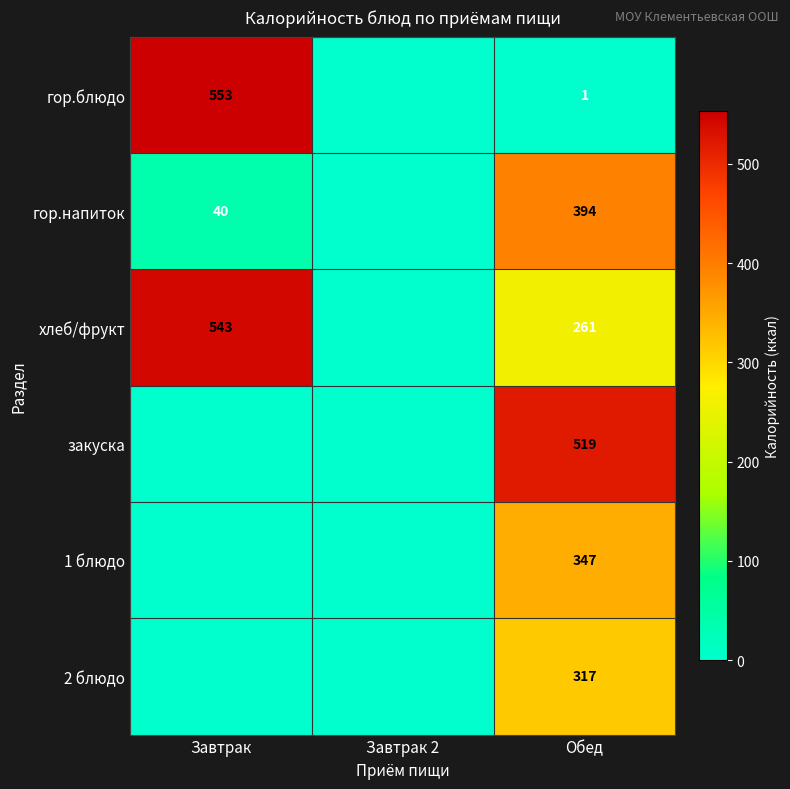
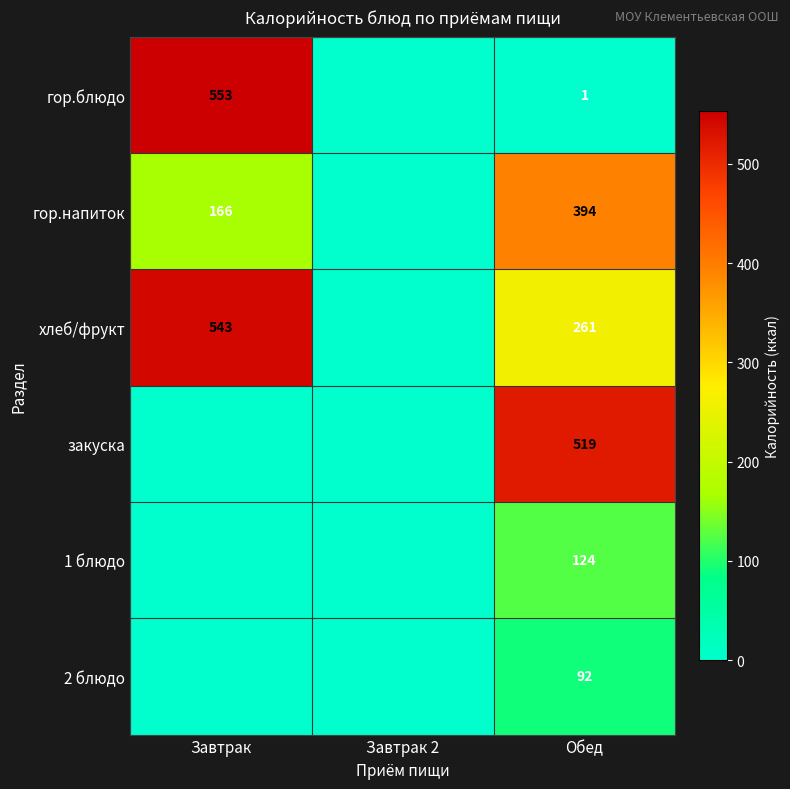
гор.напиток, Завтрак: 40 -> 166
1 блюдо, Обед: 347 -> 124
2 блюдо, Обед: 317 -> 92
